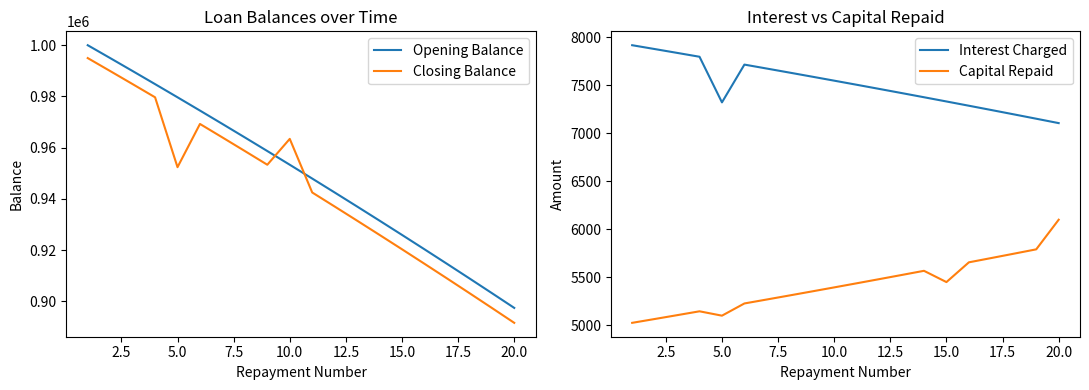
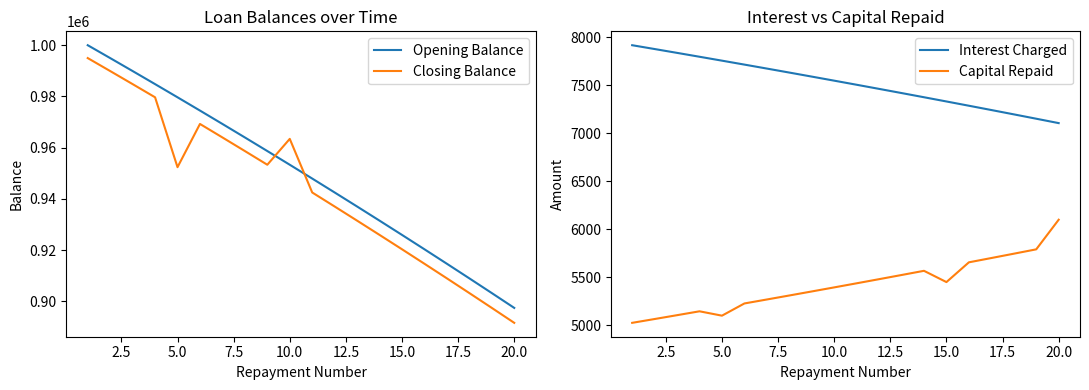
Interest vs Capital Repaid, Interest Charged, 5.0: 7300 -> 7800
